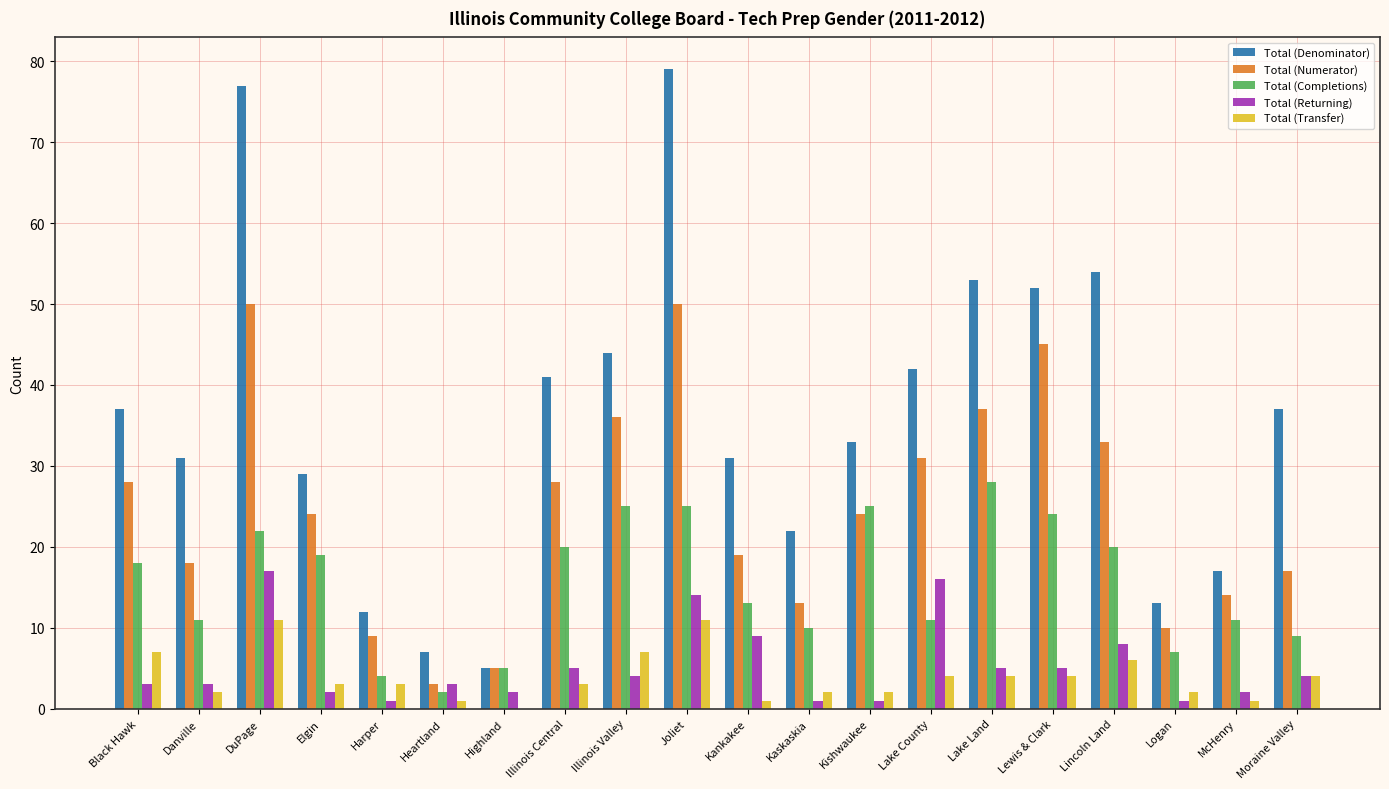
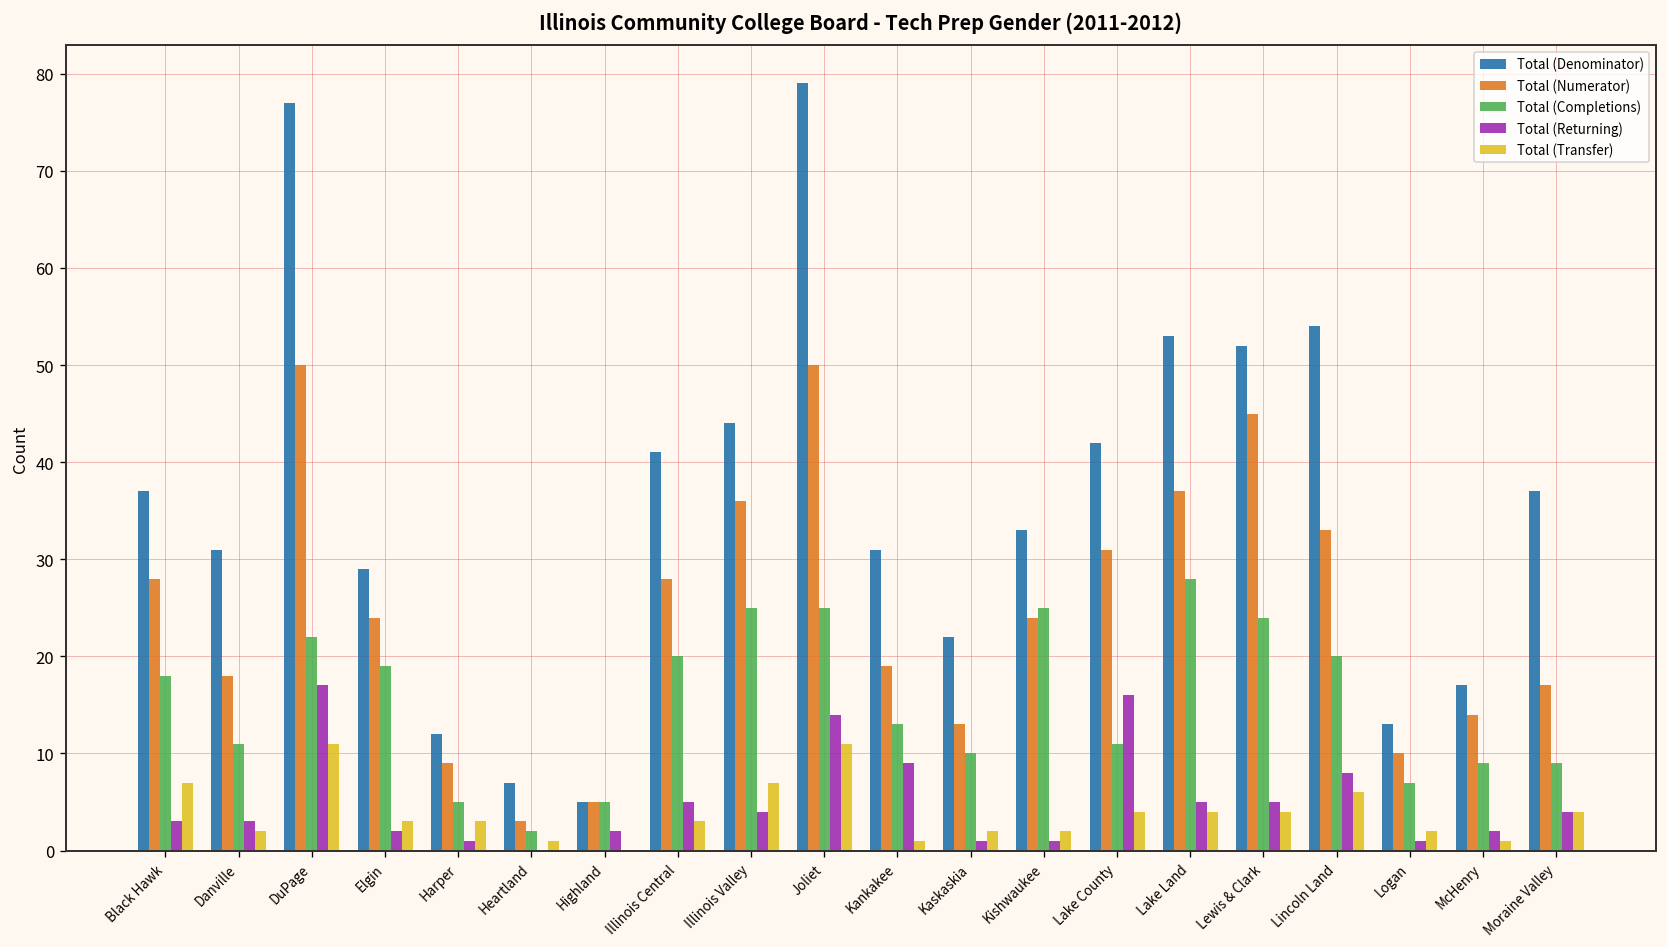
Total (Completions), Harper: 4 -> 5
Total (Returning), Heartland: 3 -> 0
Total (Completions), McHenry: 11 -> 9
